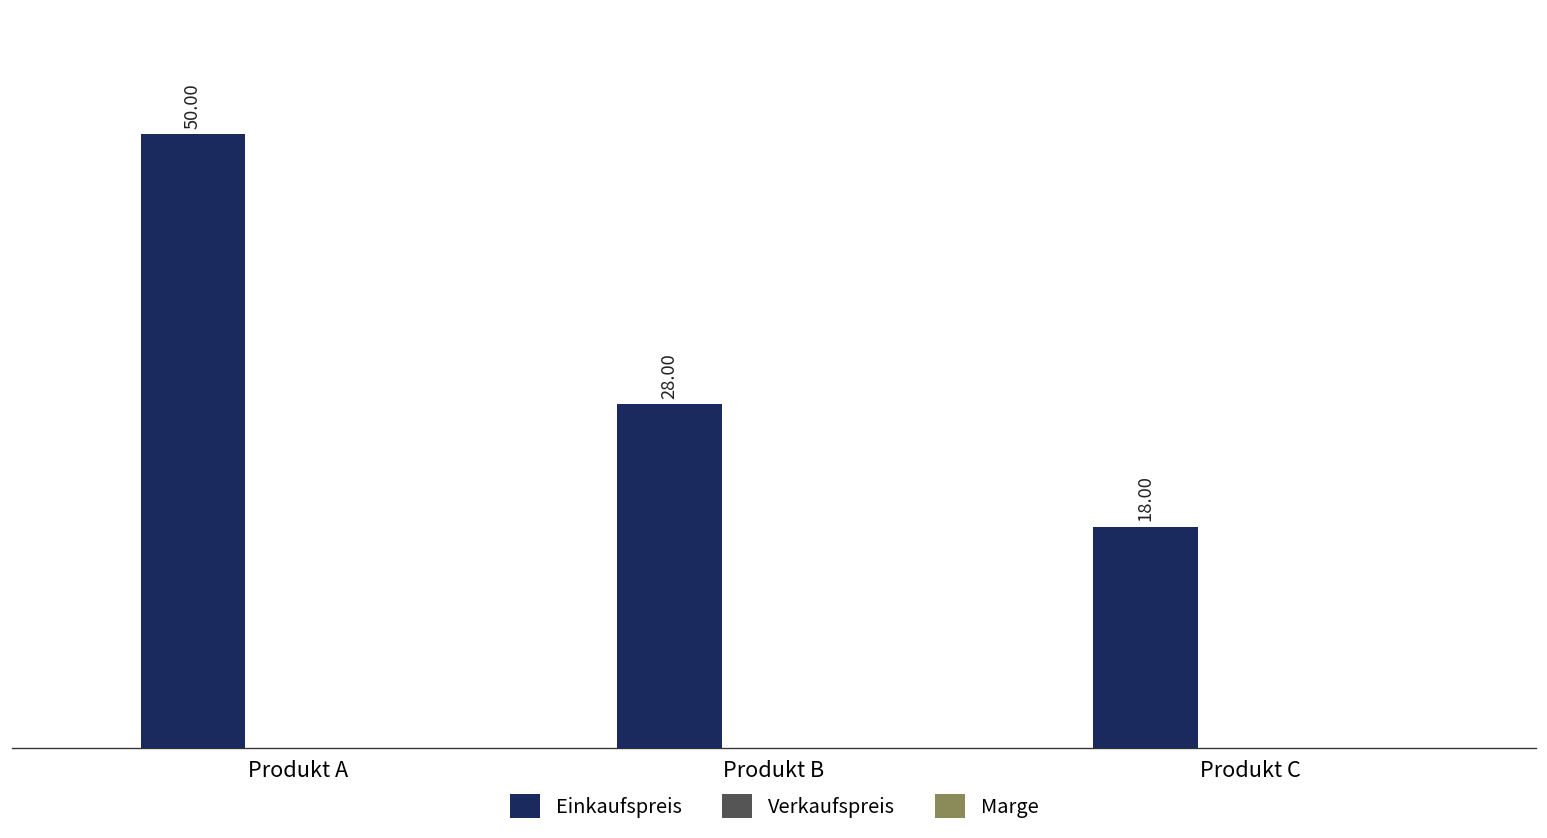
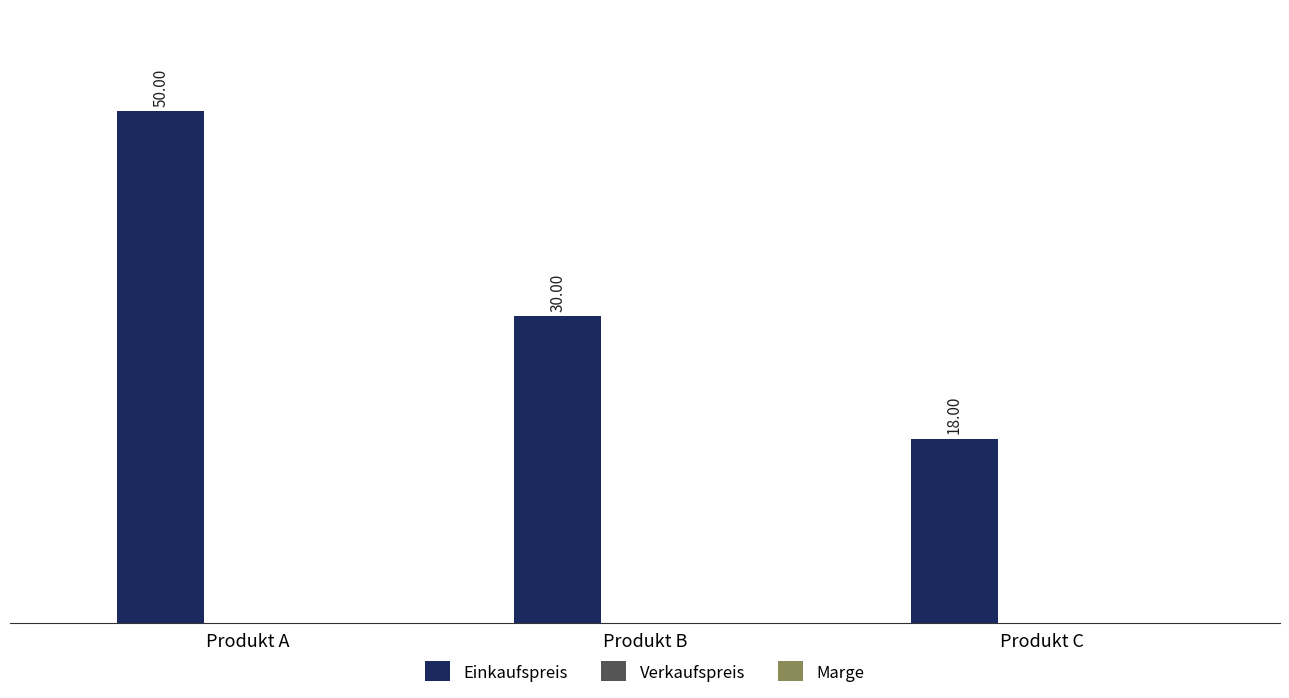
Einkaufspreis, Produkt B: 28.00 -> 30.00
